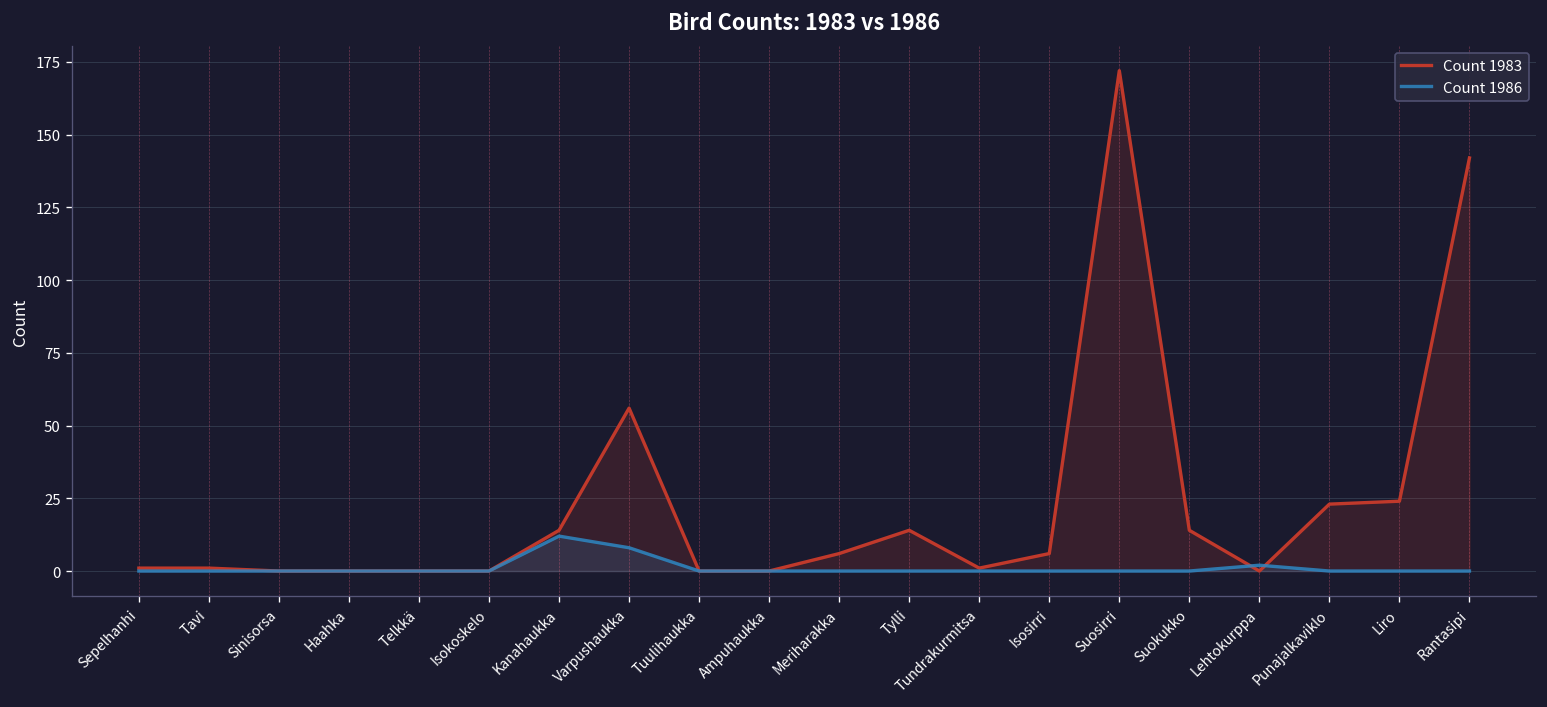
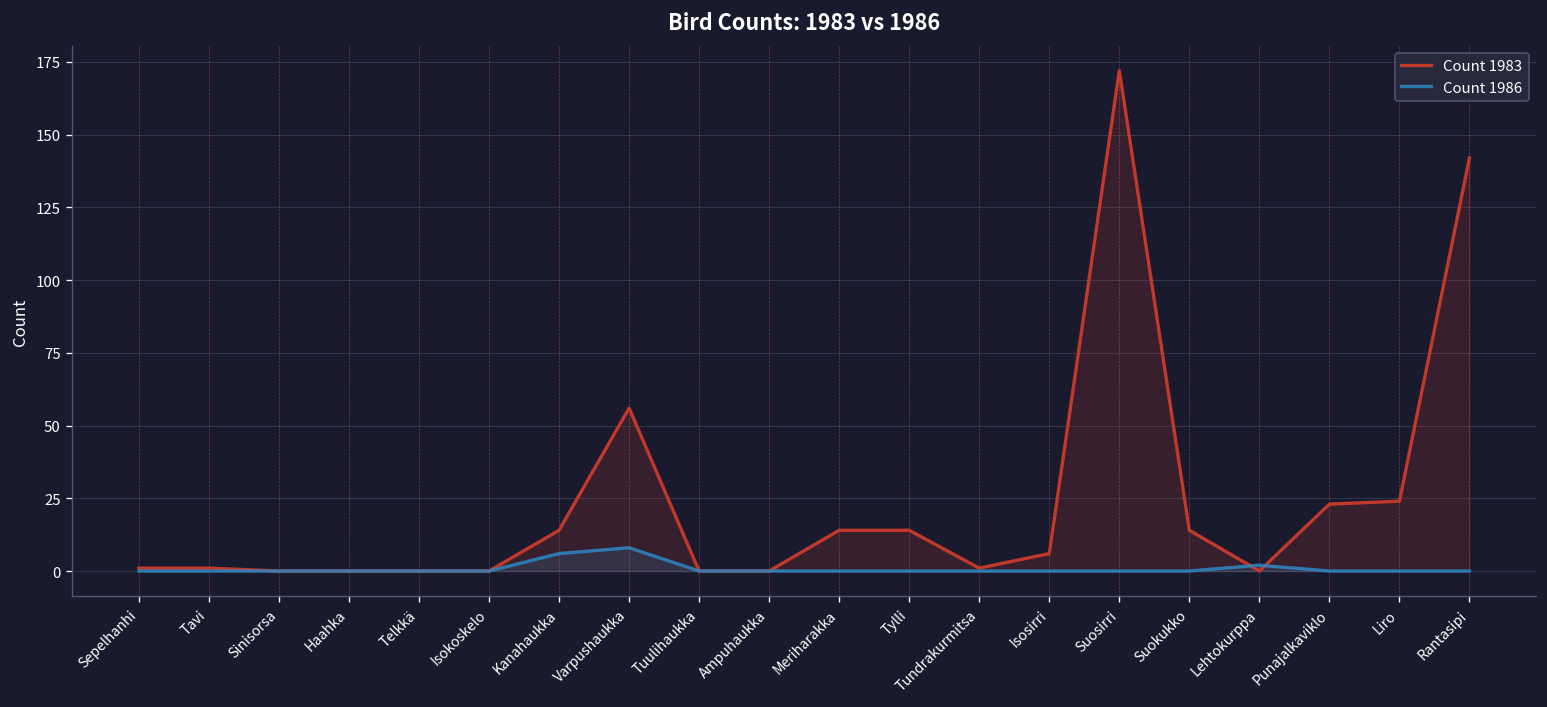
Count 1986, Kanahaukka: 12 -> 6
Count 1983, Meriharakka: 6 -> 14
